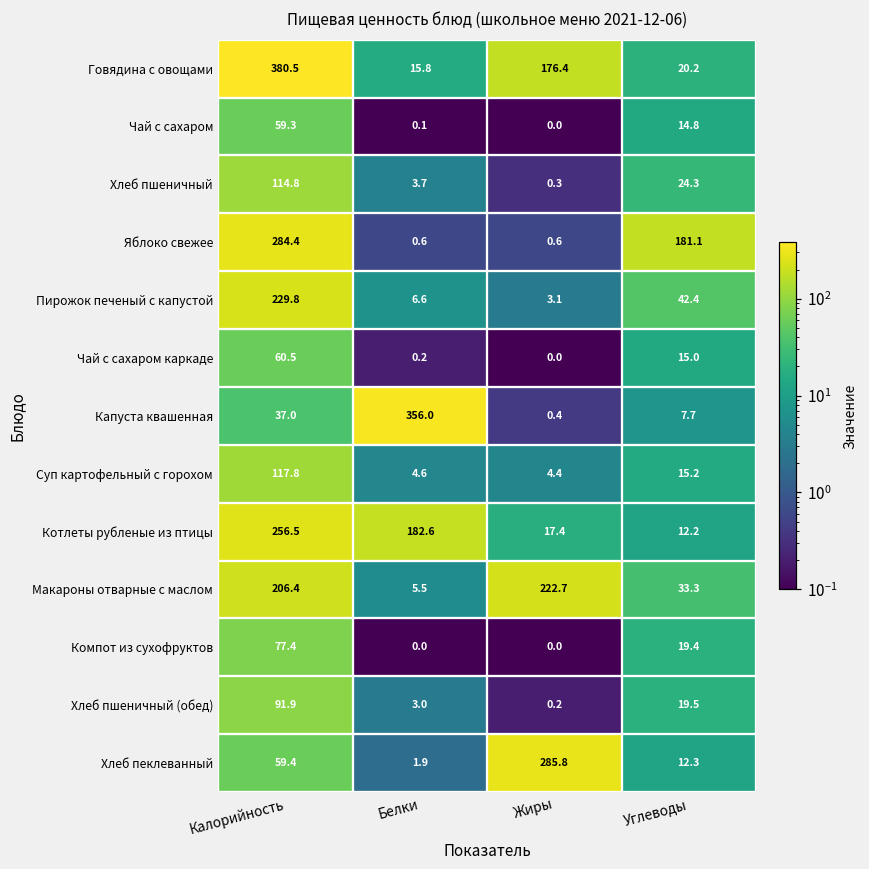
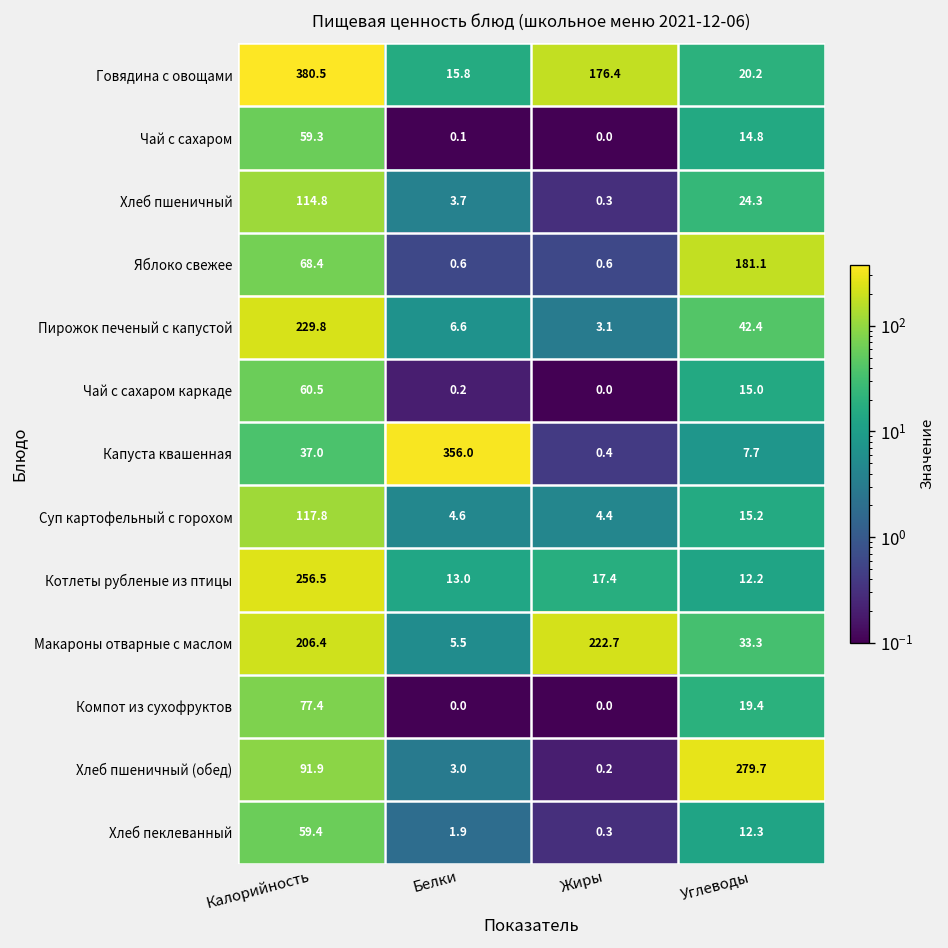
Яблоко свежее, Калорийность: 284.4 -> 68.4
Котлеты рубленые из птицы, Белки: 182.6 -> 13.0
Хлеб пшеничный (обед), Углеводы: 19.5 -> 279.7
Хлеб пеклеванный, Жиры: 285.8 -> 0.3
